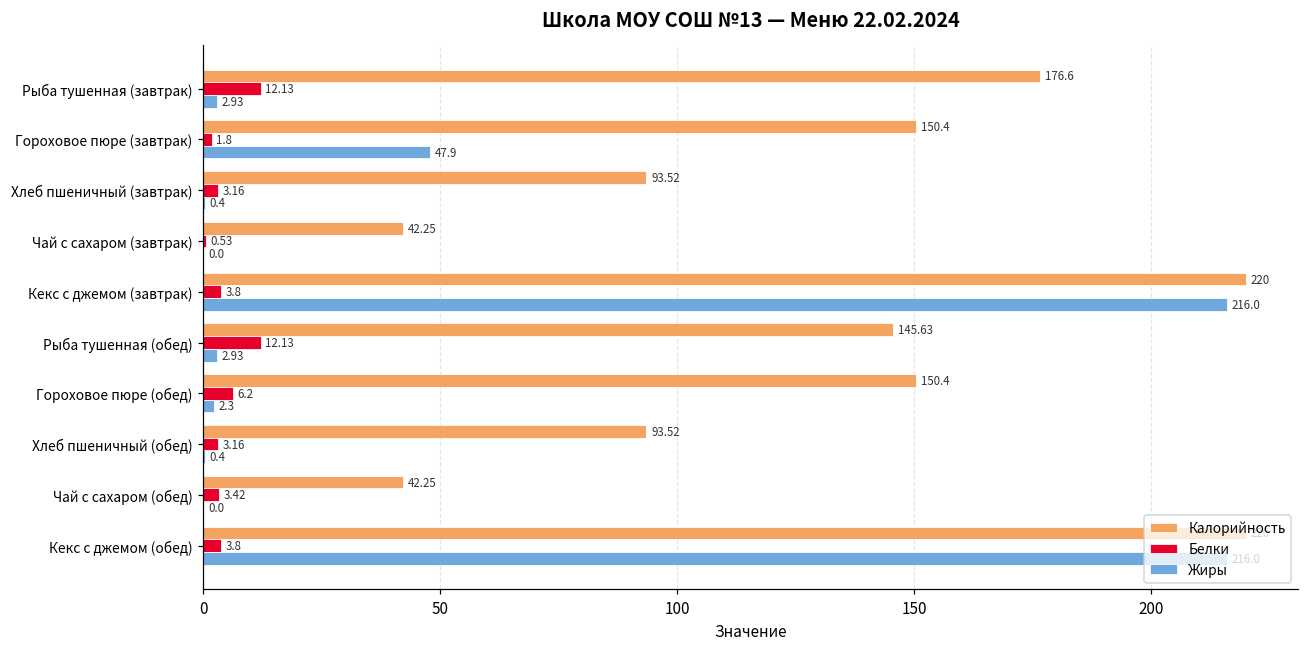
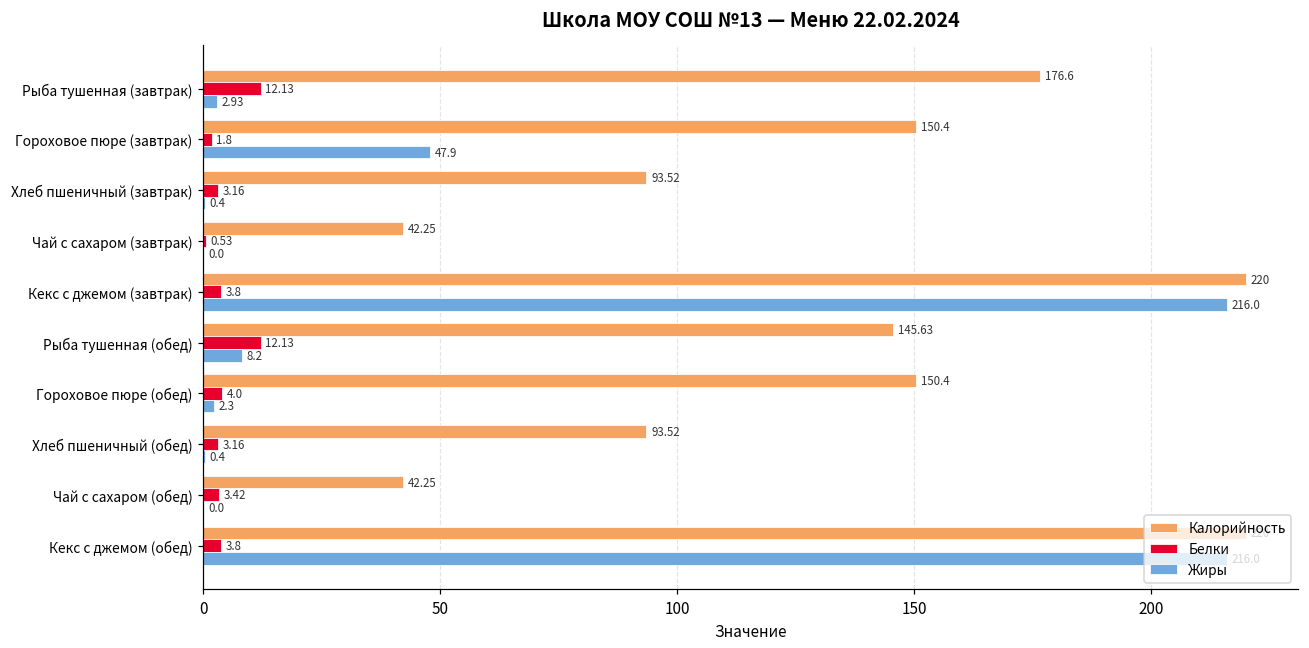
Жиры, Рыба тушенная (обед): 2.93 -> 8.2
Белки, Гороховое пюре (обед): 6.2 -> 4.0
